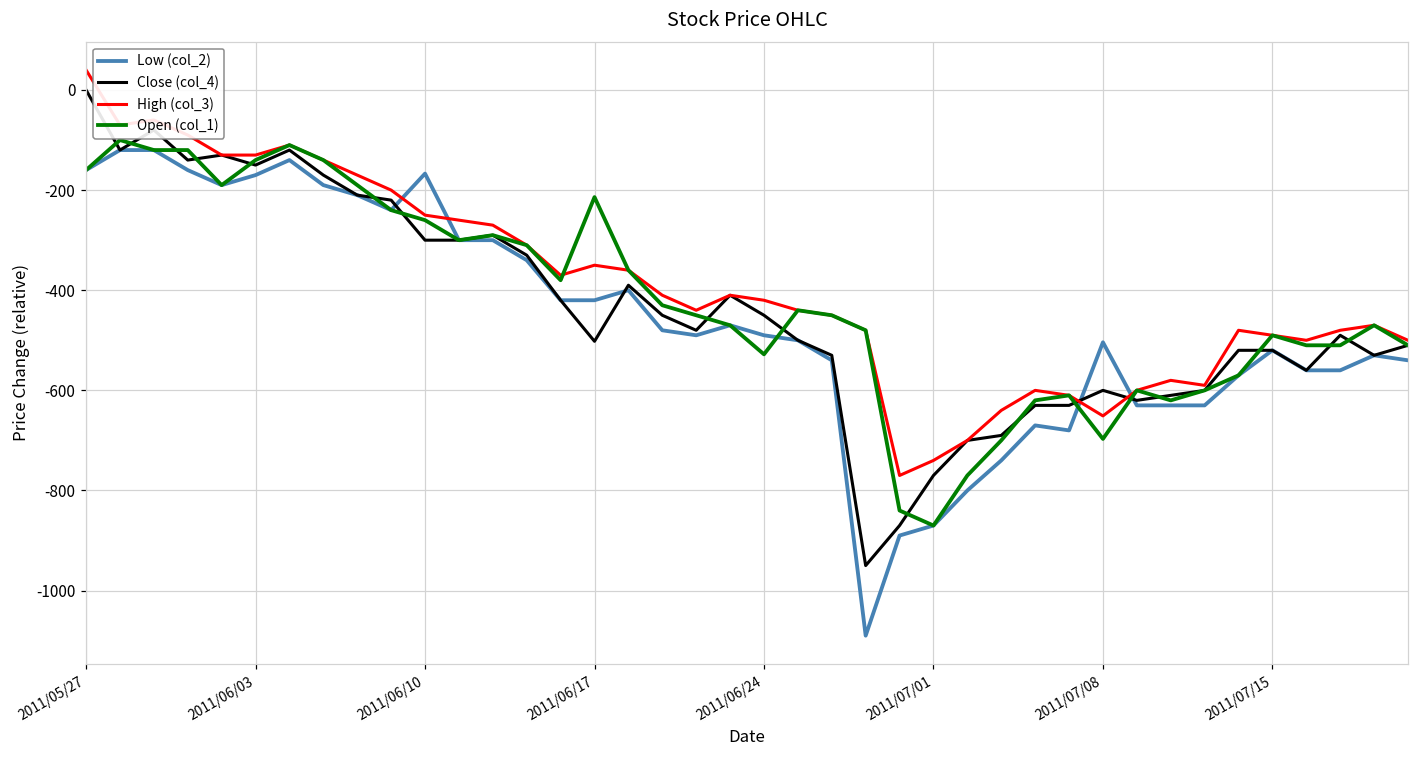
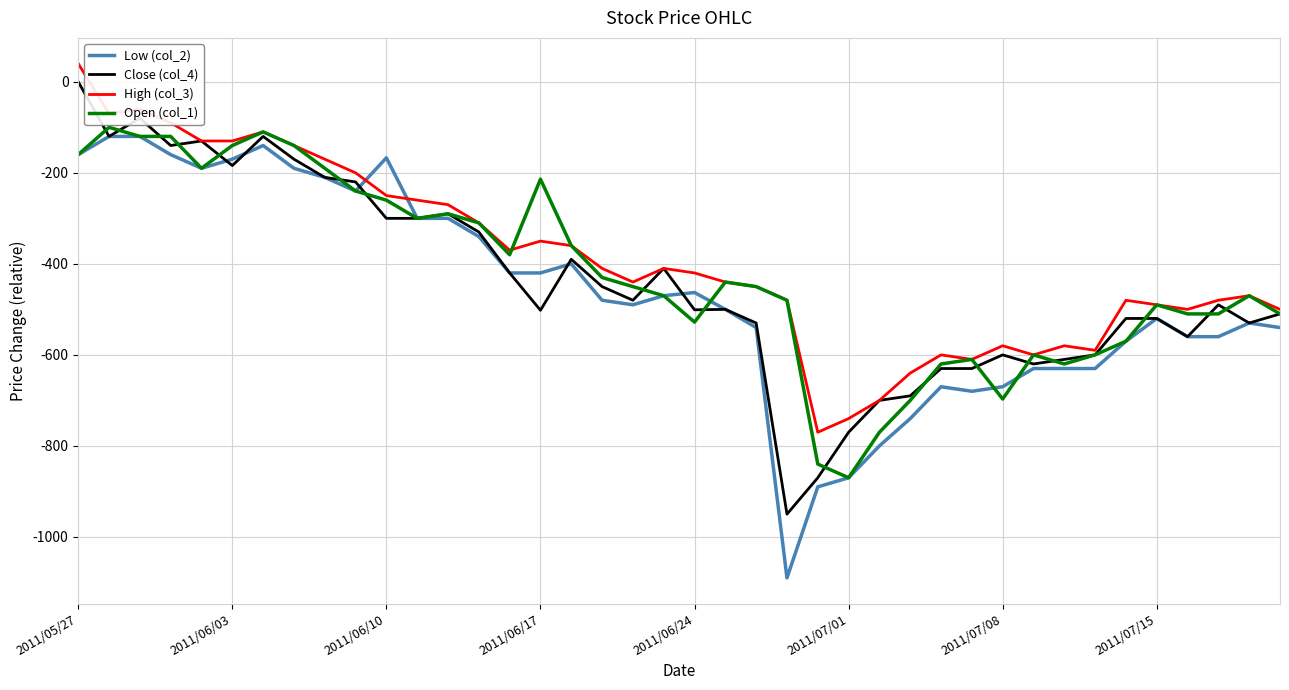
Close (col_4), 2011/06/03: -150 -> -180
Low (col_2), 2011/06/24: -490 -> -460
Close (col_4), 2011/06/24: -450 -> -500
Low (col_2), 2011/07/08: -500 -> -670
High (col_3), 2011/07/08: -650 -> -580
